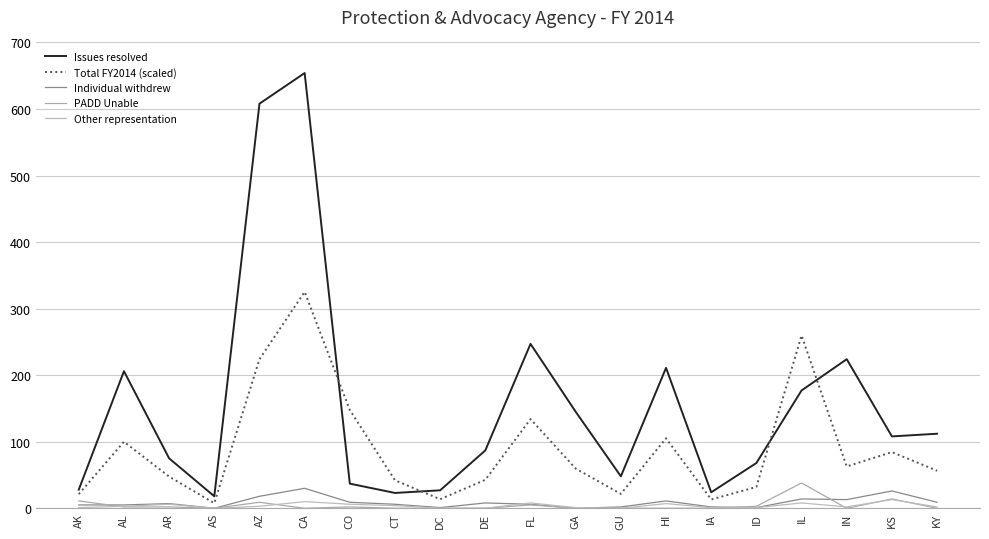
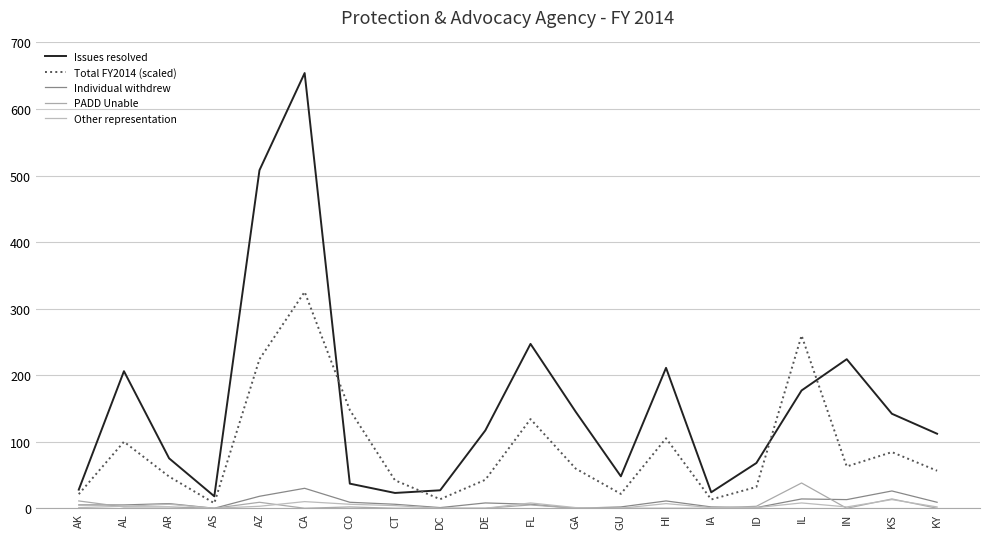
Issues resolved, AZ: 610 -> 510
Issues resolved, DE: 90 -> 120
Issues resolved, KS: 110 -> 140
